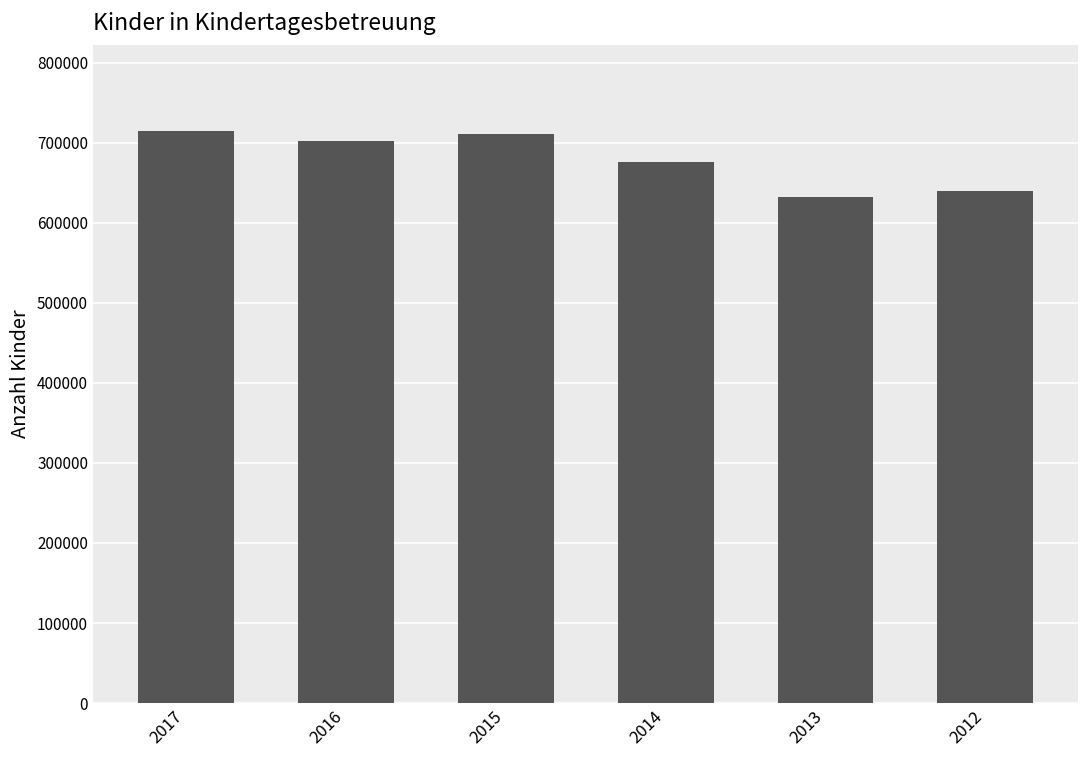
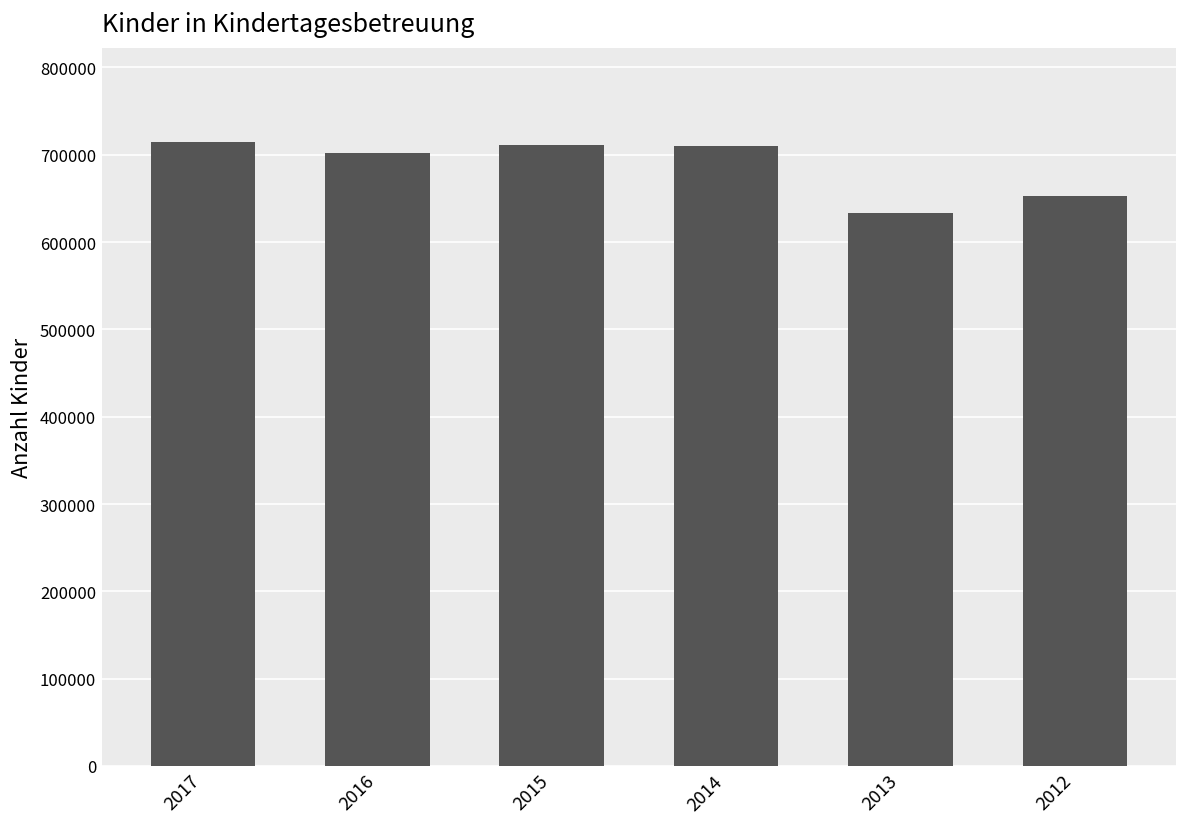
2014: 680000 -> 710000
2012: 640000 -> 650000
